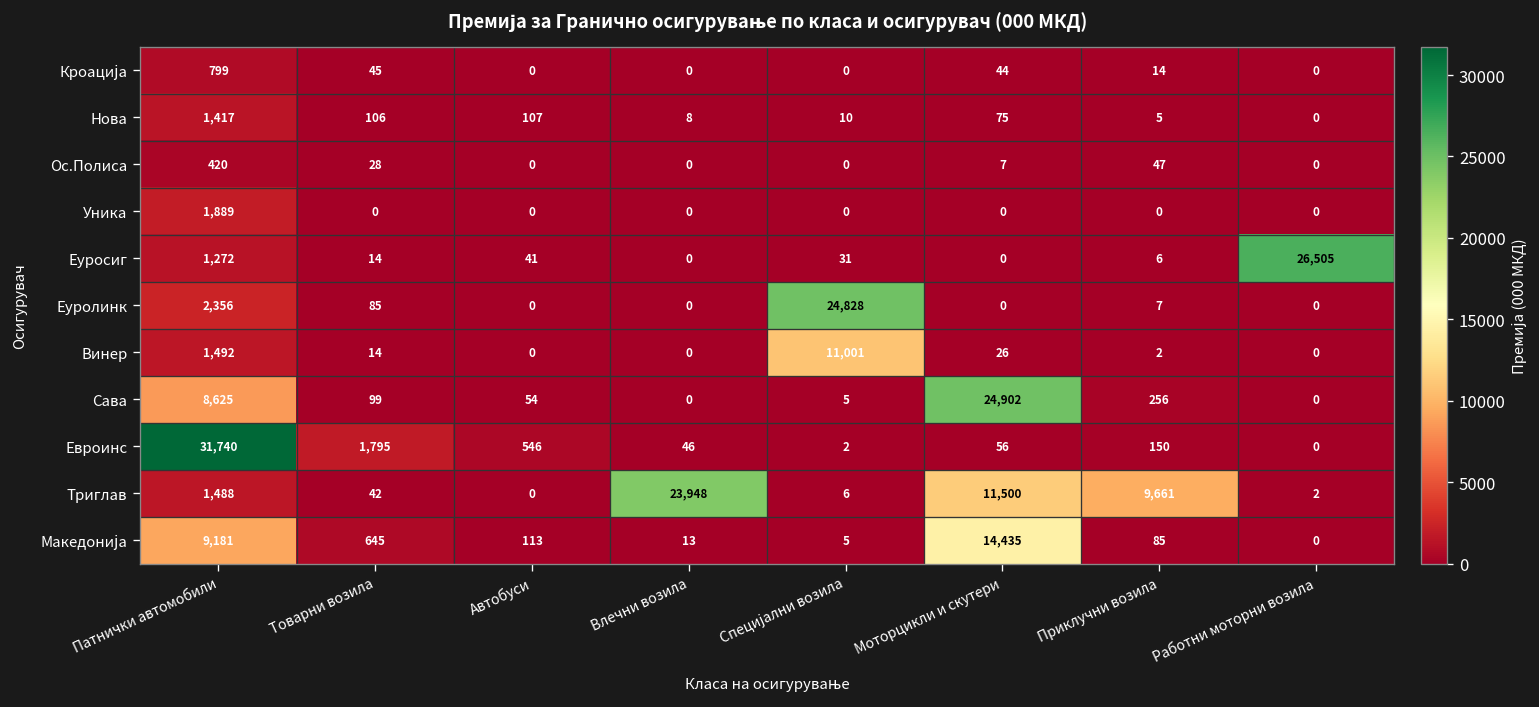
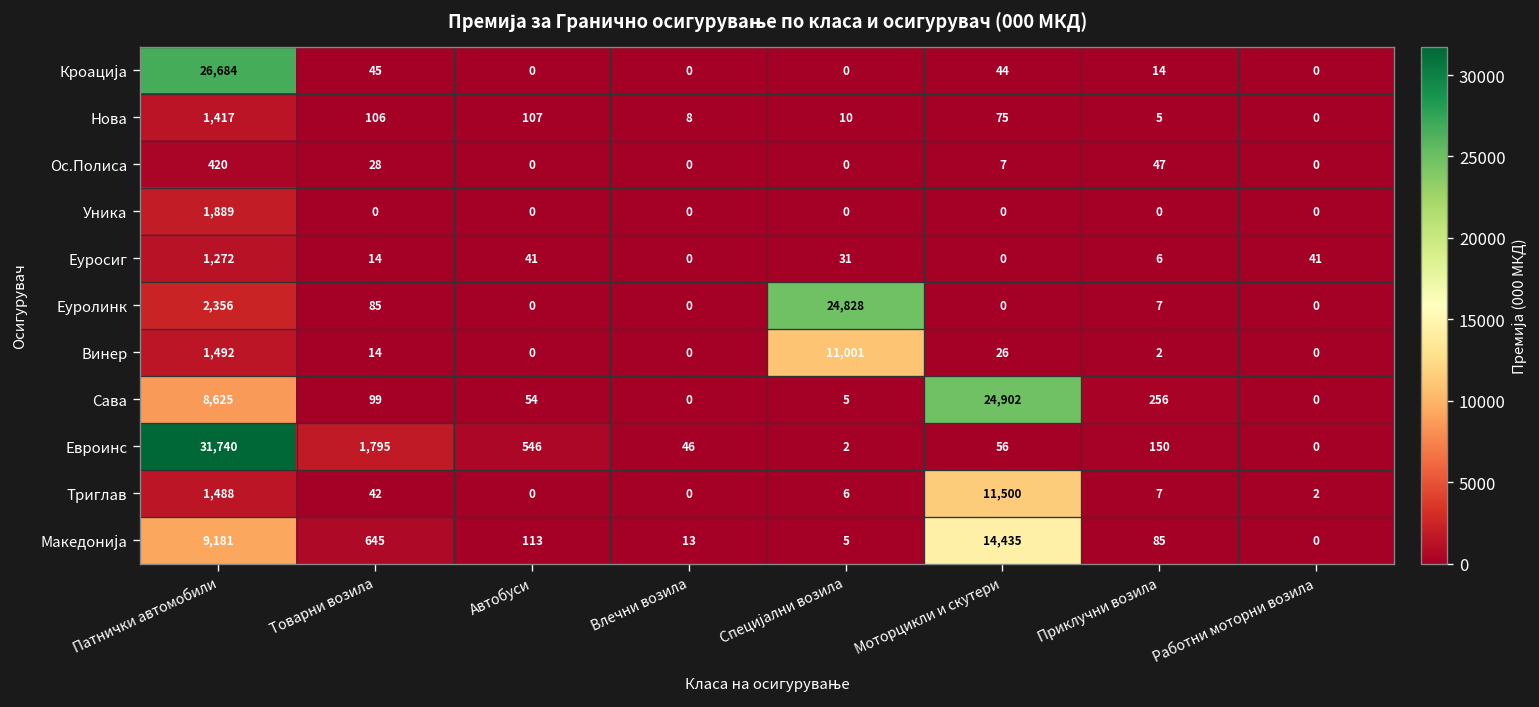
Кроација, Патнички автомобили: 799 -> 26,684
Еуросиг, Работни моторни возила: 26,505 -> 41
Триглав, Влечни возила: 23,948 -> 0
Триглав, Приклучни возила: 9,661 -> 7
